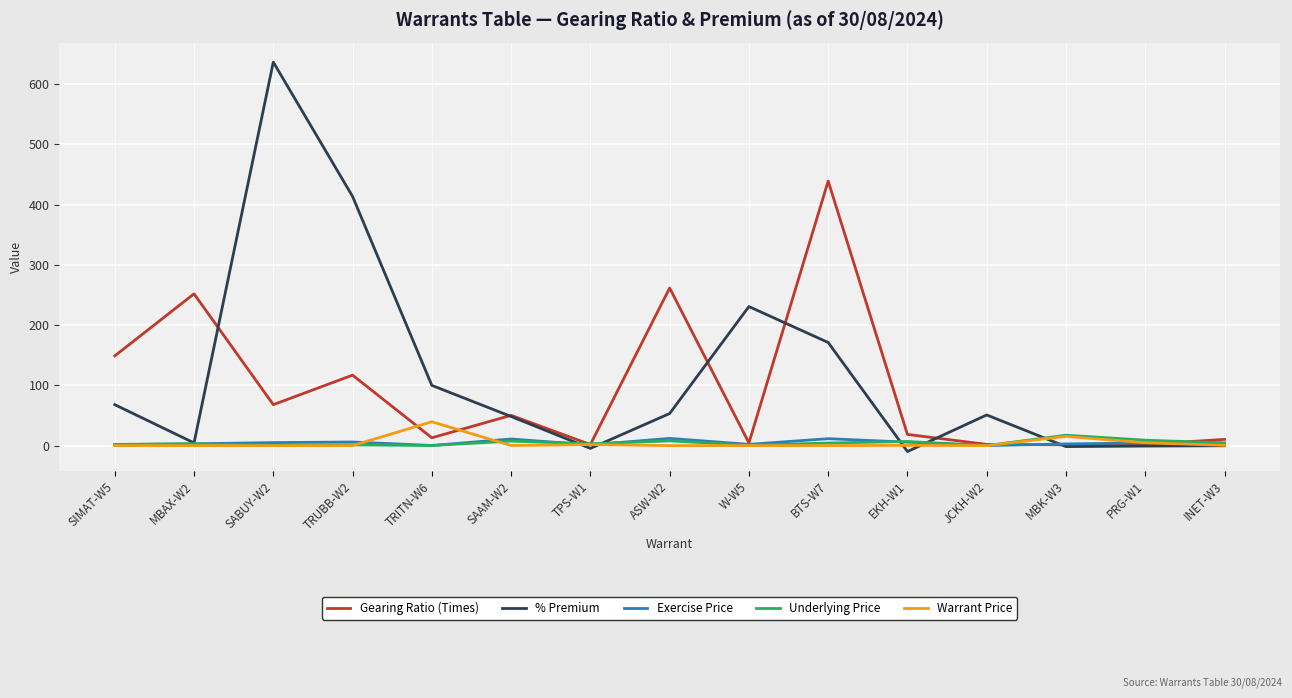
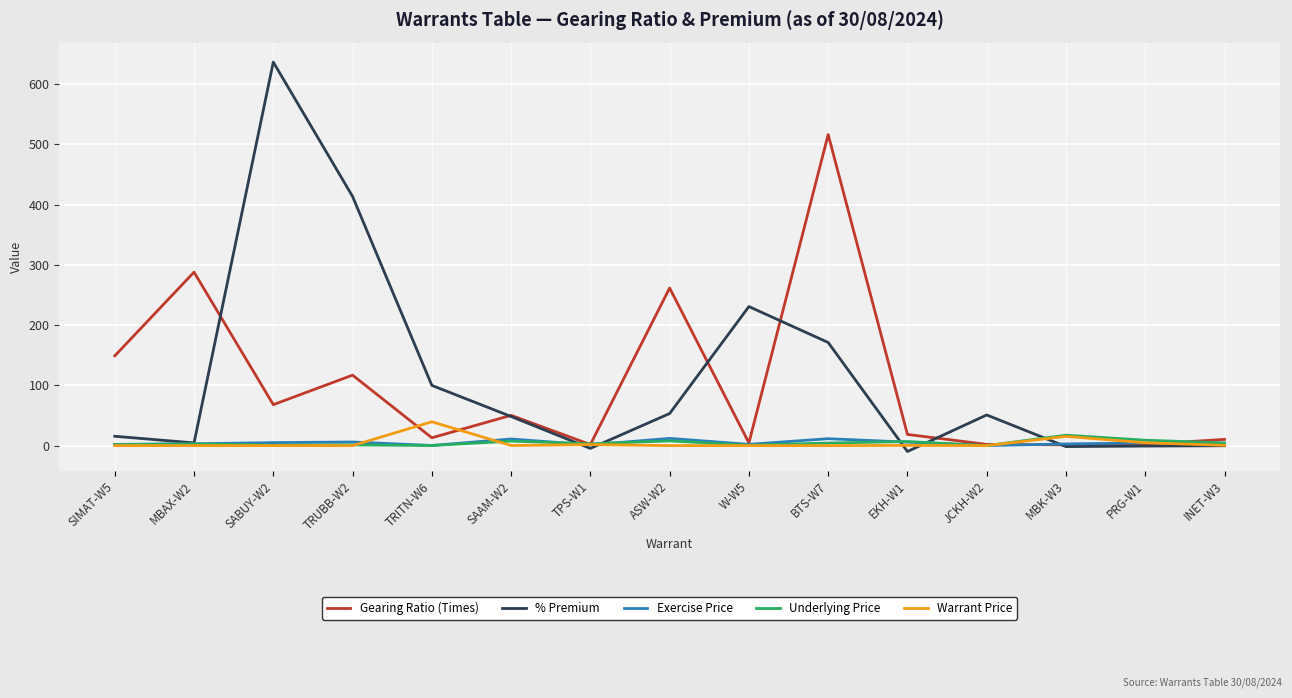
% Premium, SIMAT-W5: 70 -> 20
Gearing Ratio (Times), MBAX-W2: 250 -> 290
Gearing Ratio (Times), BTS-W7: 440 -> 520
